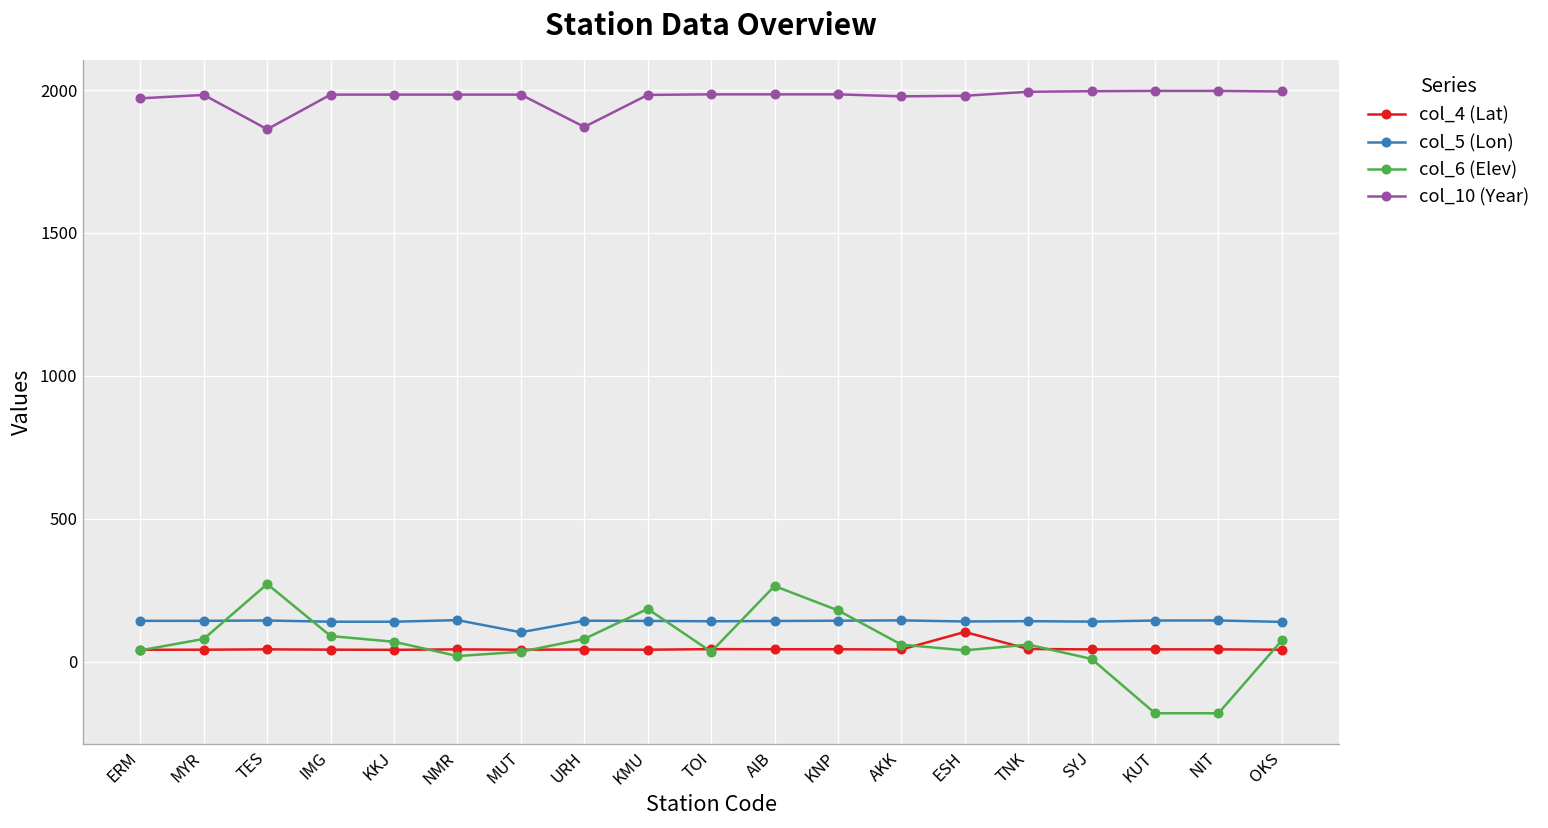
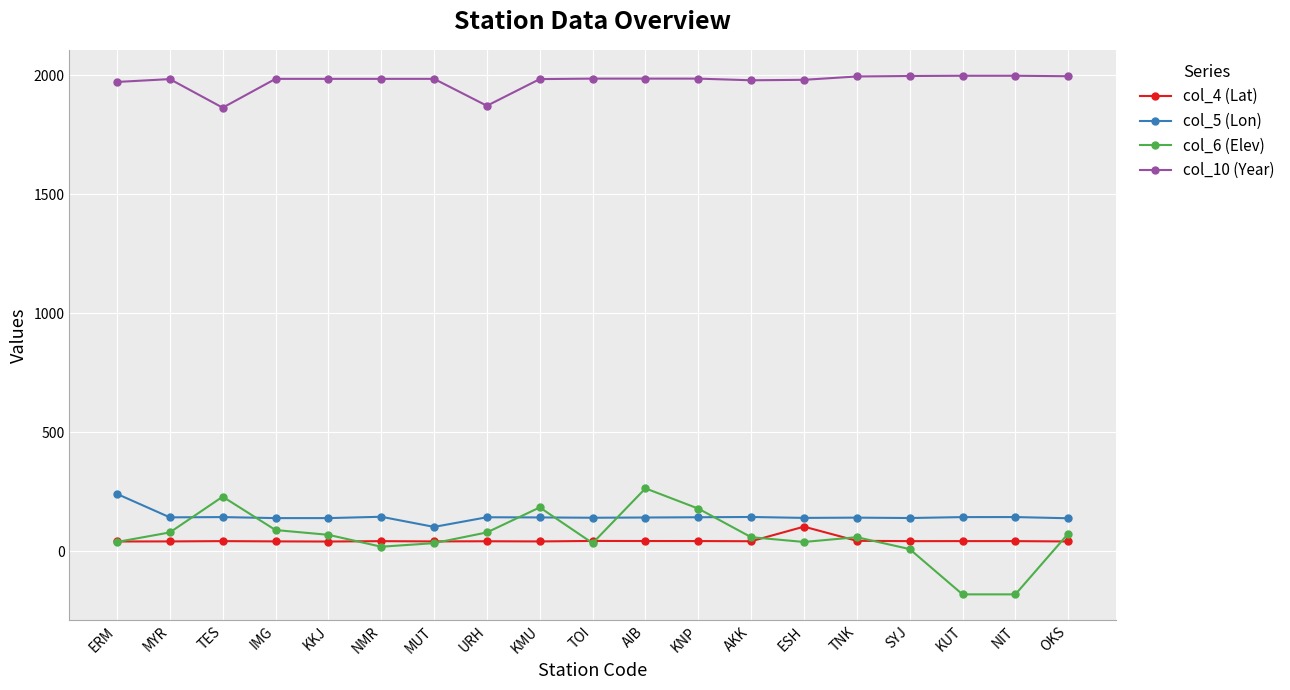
col_5 (Lon), ERM: 140 -> 240
col_6 (Elev), TES: 270 -> 230
